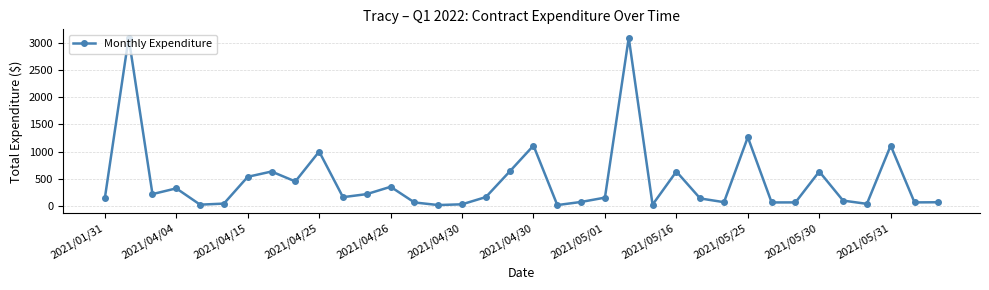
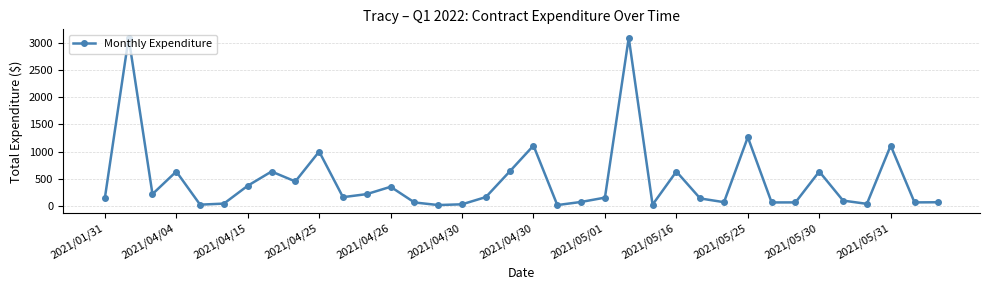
2021/04/04: 300 -> 600
2021/04/15: 500 -> 400
